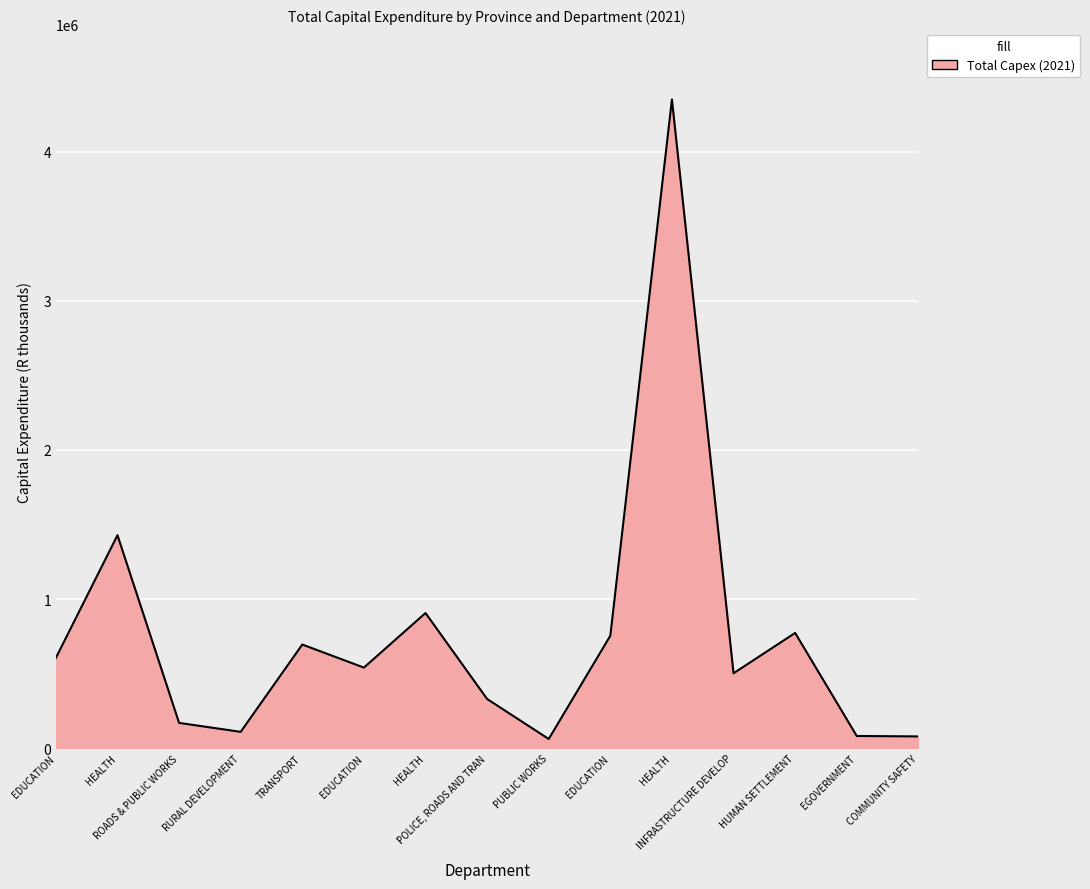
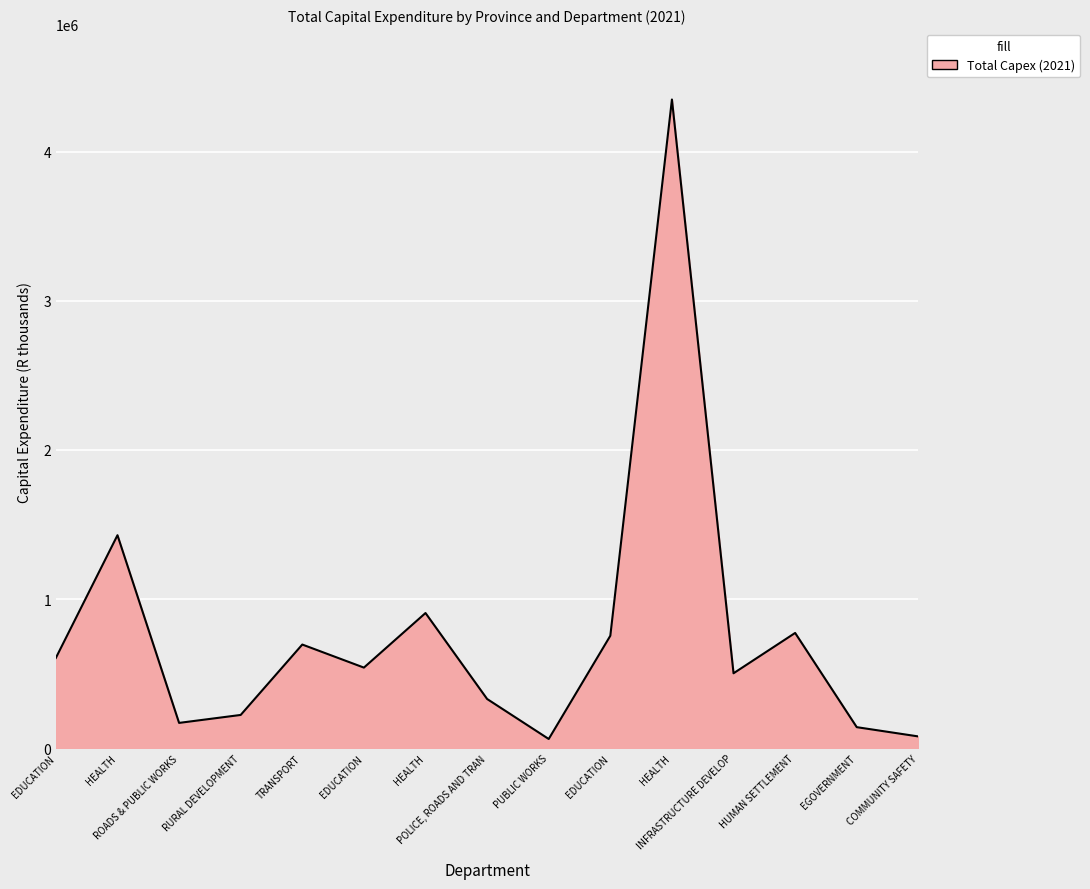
RURAL DEVELOPMENT: 110000 -> 220000
EGOVERNMENT: 80000 -> 140000
